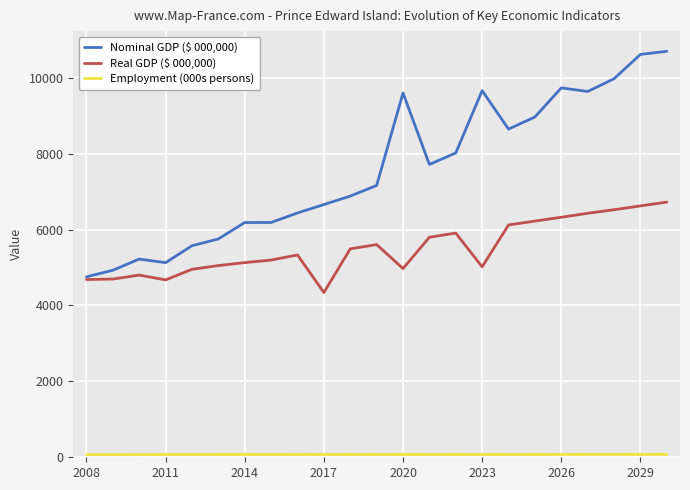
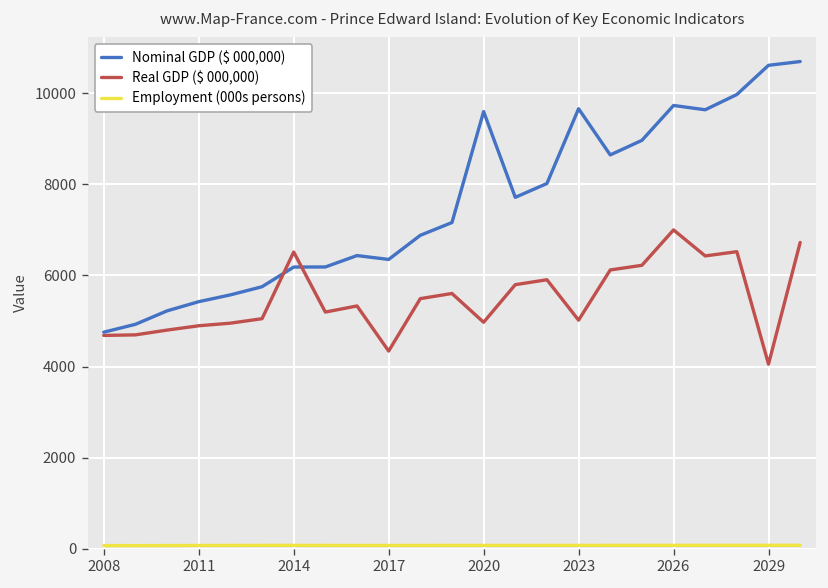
Nominal GDP ($ 000,000), 2011: 5100 -> 5400
Real GDP ($ 000,000), 2011: 4700 -> 4900
Real GDP ($ 000,000), 2014: 5100 -> 6500
Nominal GDP ($ 000,000), 2017: 6700 -> 6400
Real GDP ($ 000,000), 2026: 6300 -> 7000
Real GDP ($ 000,000), 2029: 6600 -> 4100
